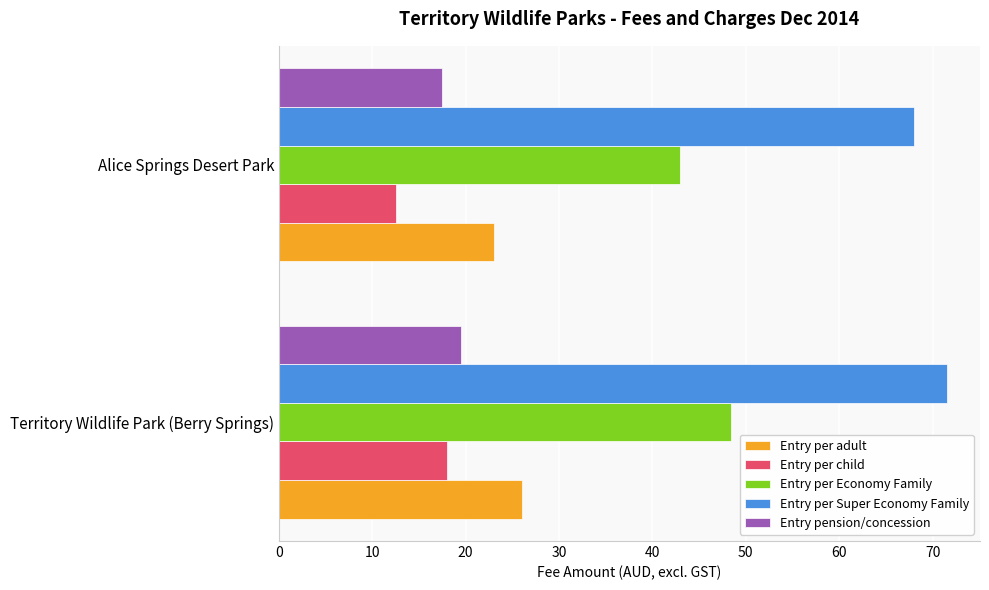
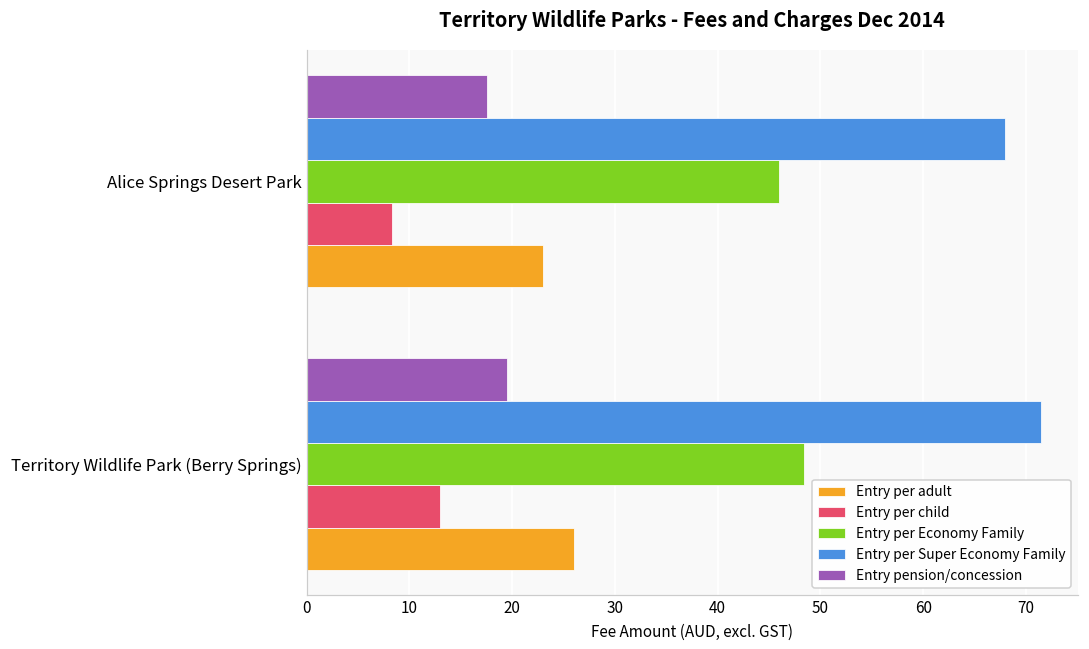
Entry per Economy Family, Alice Springs Desert Park: 43 -> 46
Entry per child, Alice Springs Desert Park: 13 -> 8
Entry per child, Territory Wildlife Park (Berry Springs): 18 -> 13
